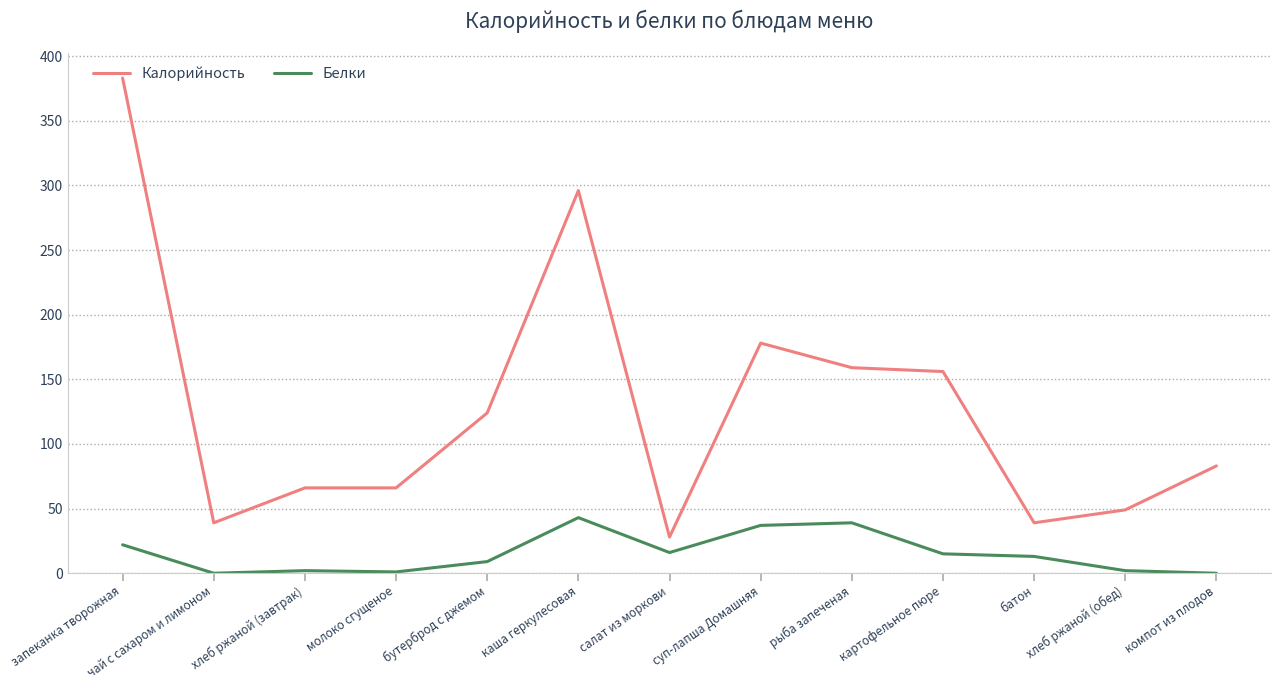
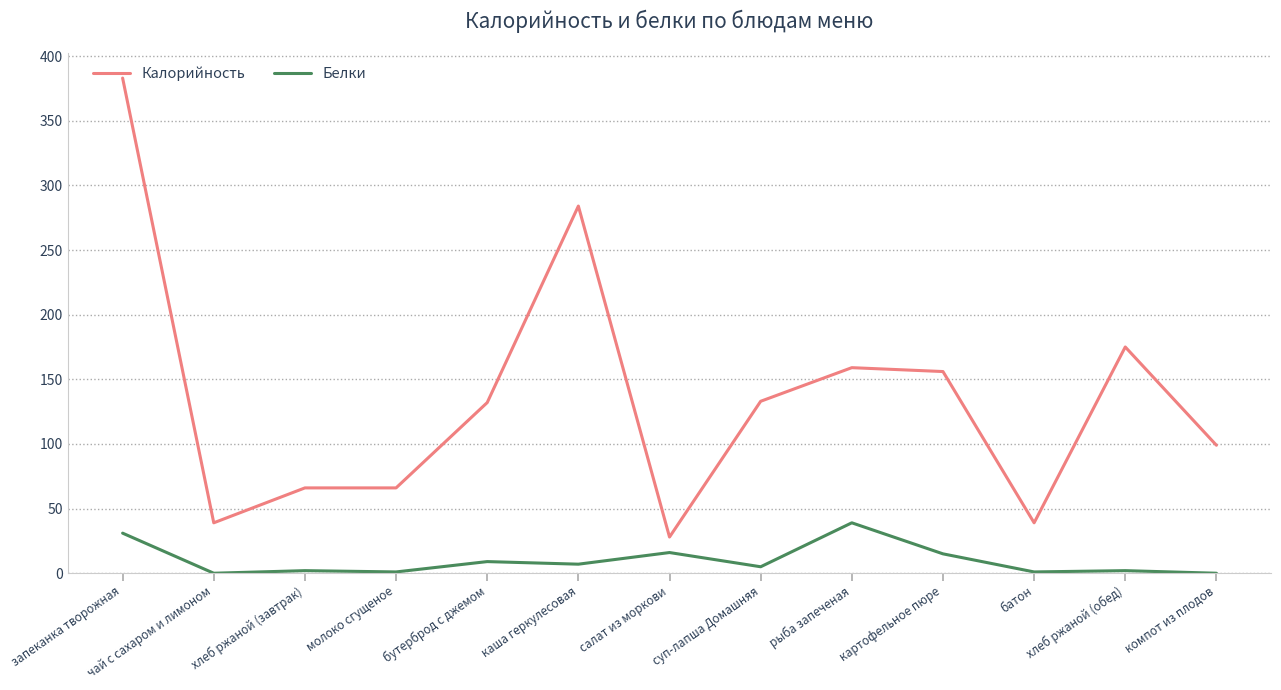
Белки, запеканка творожная: 22 -> 31
Калорийность, бутерброд с джемом: 124 -> 132
Калорийность, каша геркулесовая: 296 -> 284
Белки, каша геркулесовая: 43 -> 7
Калорийность, суп-лапша Домашняя: 178 -> 133
Белки, суп-лапша Домашняя: 37 -> 5
Белки, батон: 13 -> 1
Калорийность, хлеб ржаной (обед): 49 -> 175
Калорийность, компот из плодов: 83 -> 99
